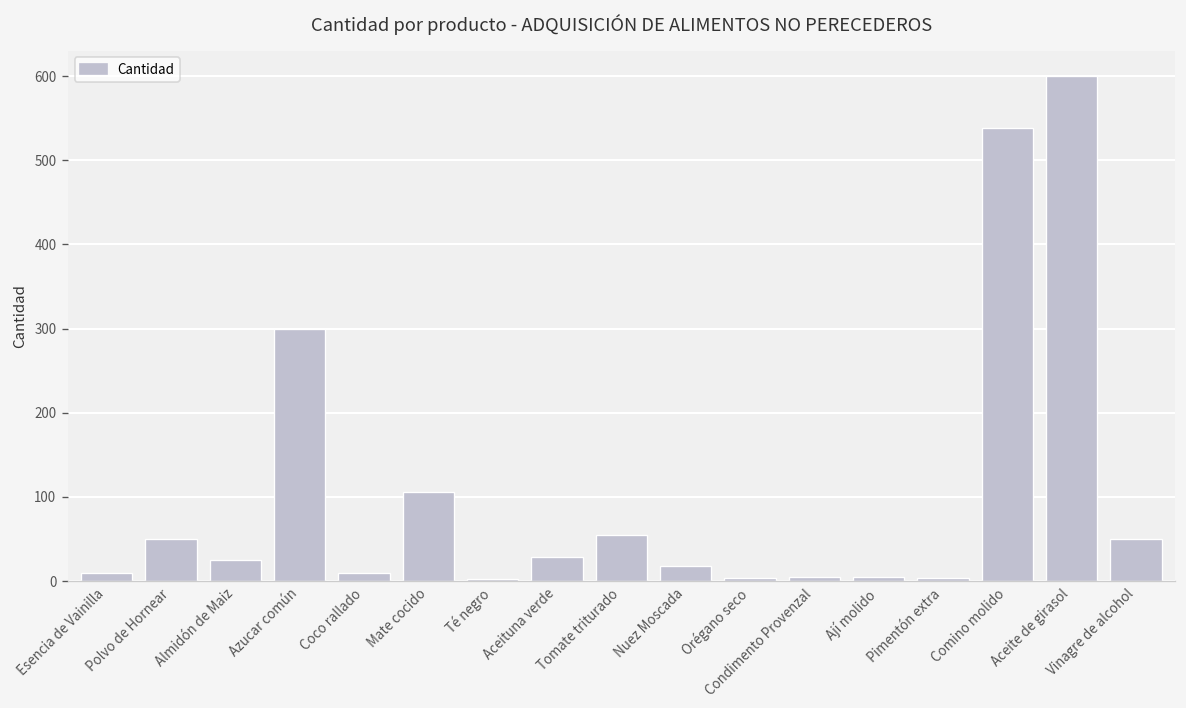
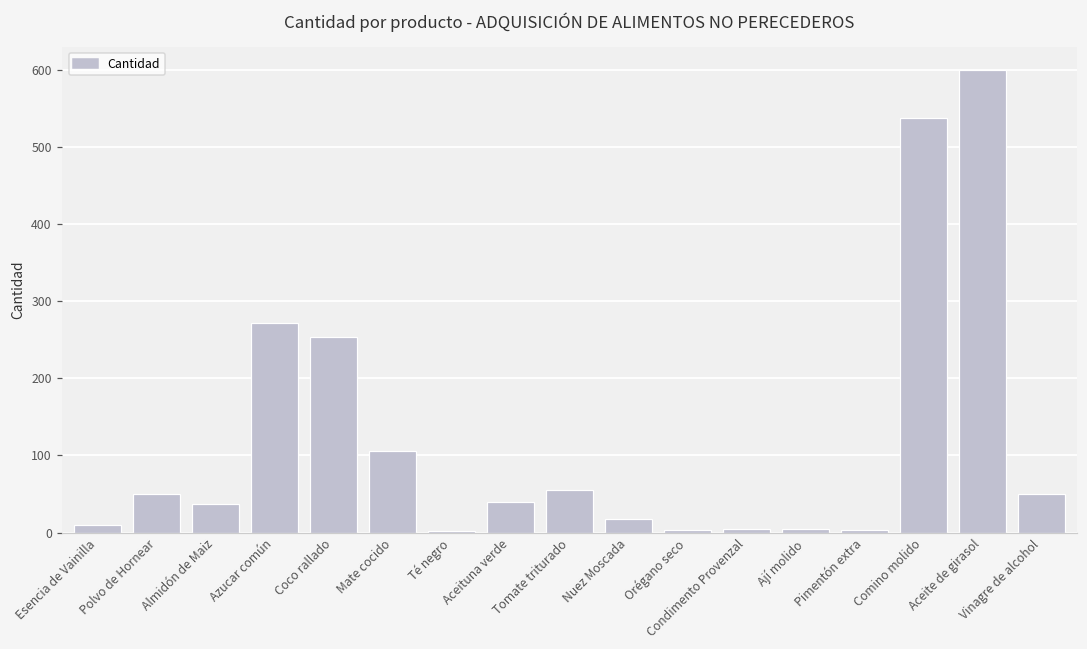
Almidón de Maiz: 30 -> 40
Azucar común: 300 -> 270
Coco rallado: 10 -> 250
Aceituna verde: 30 -> 40
